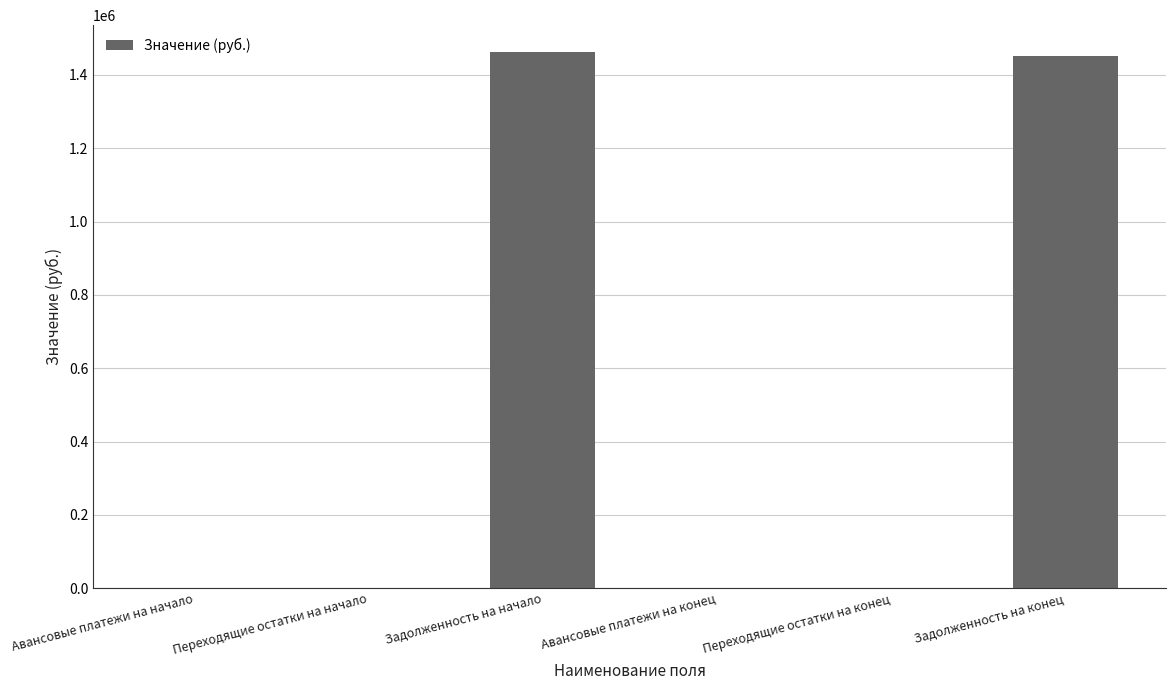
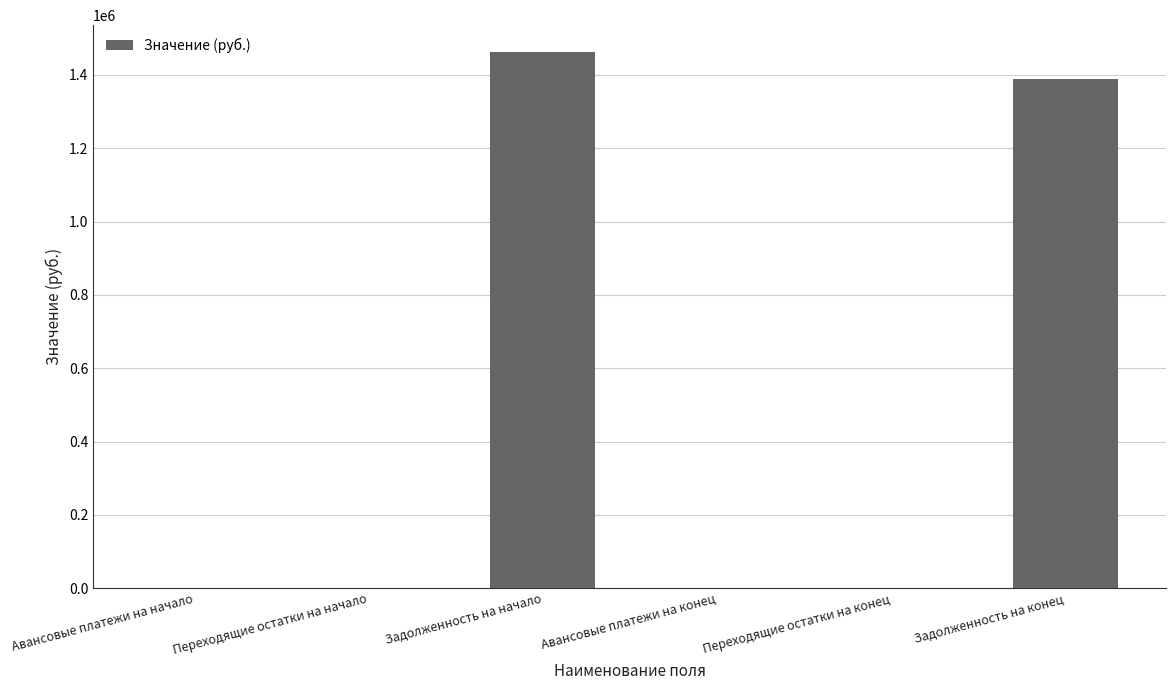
Задолженность на конец: 1450000 -> 1390000
